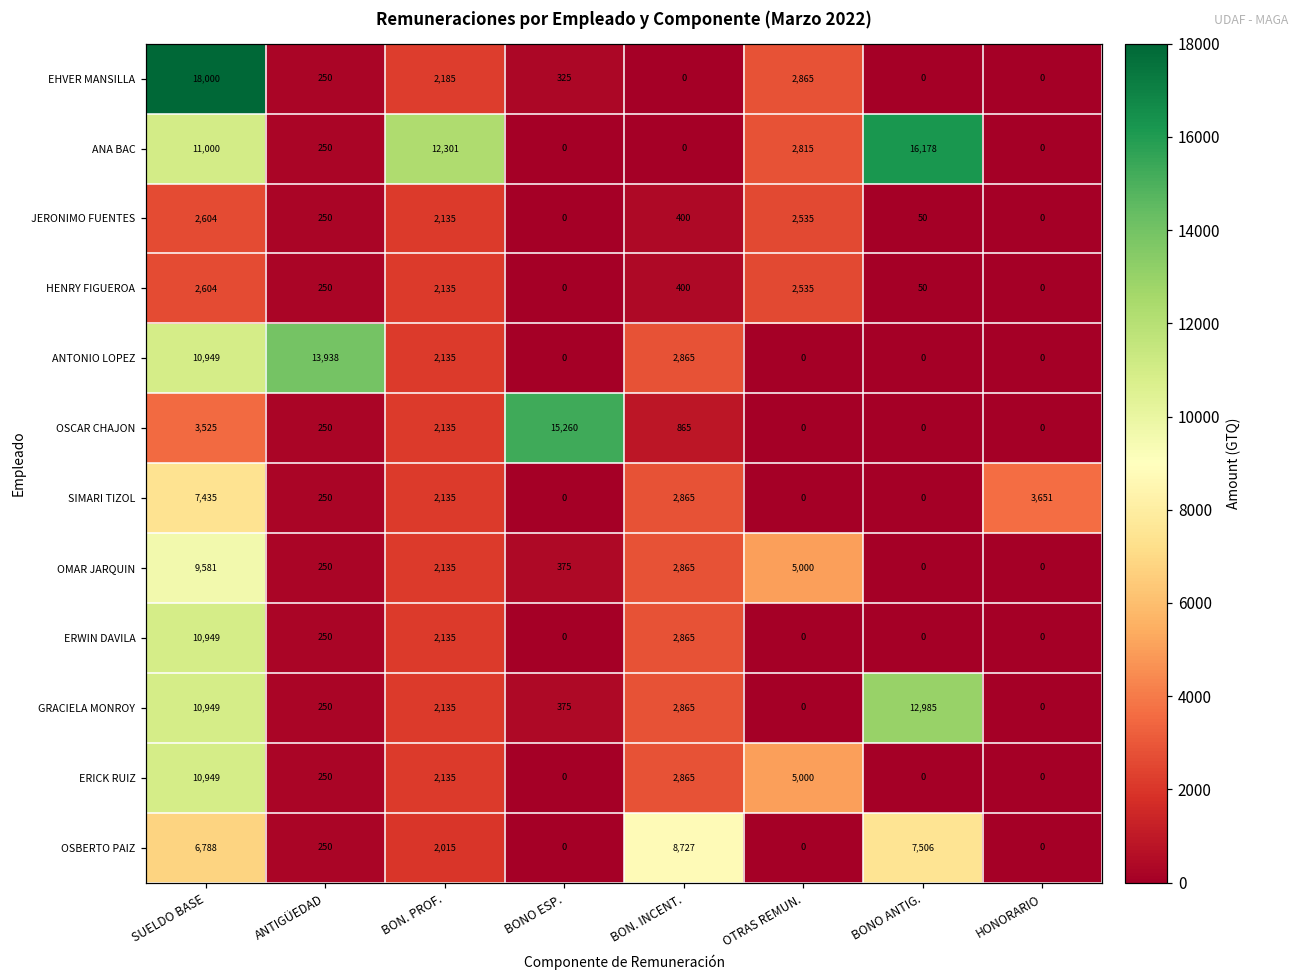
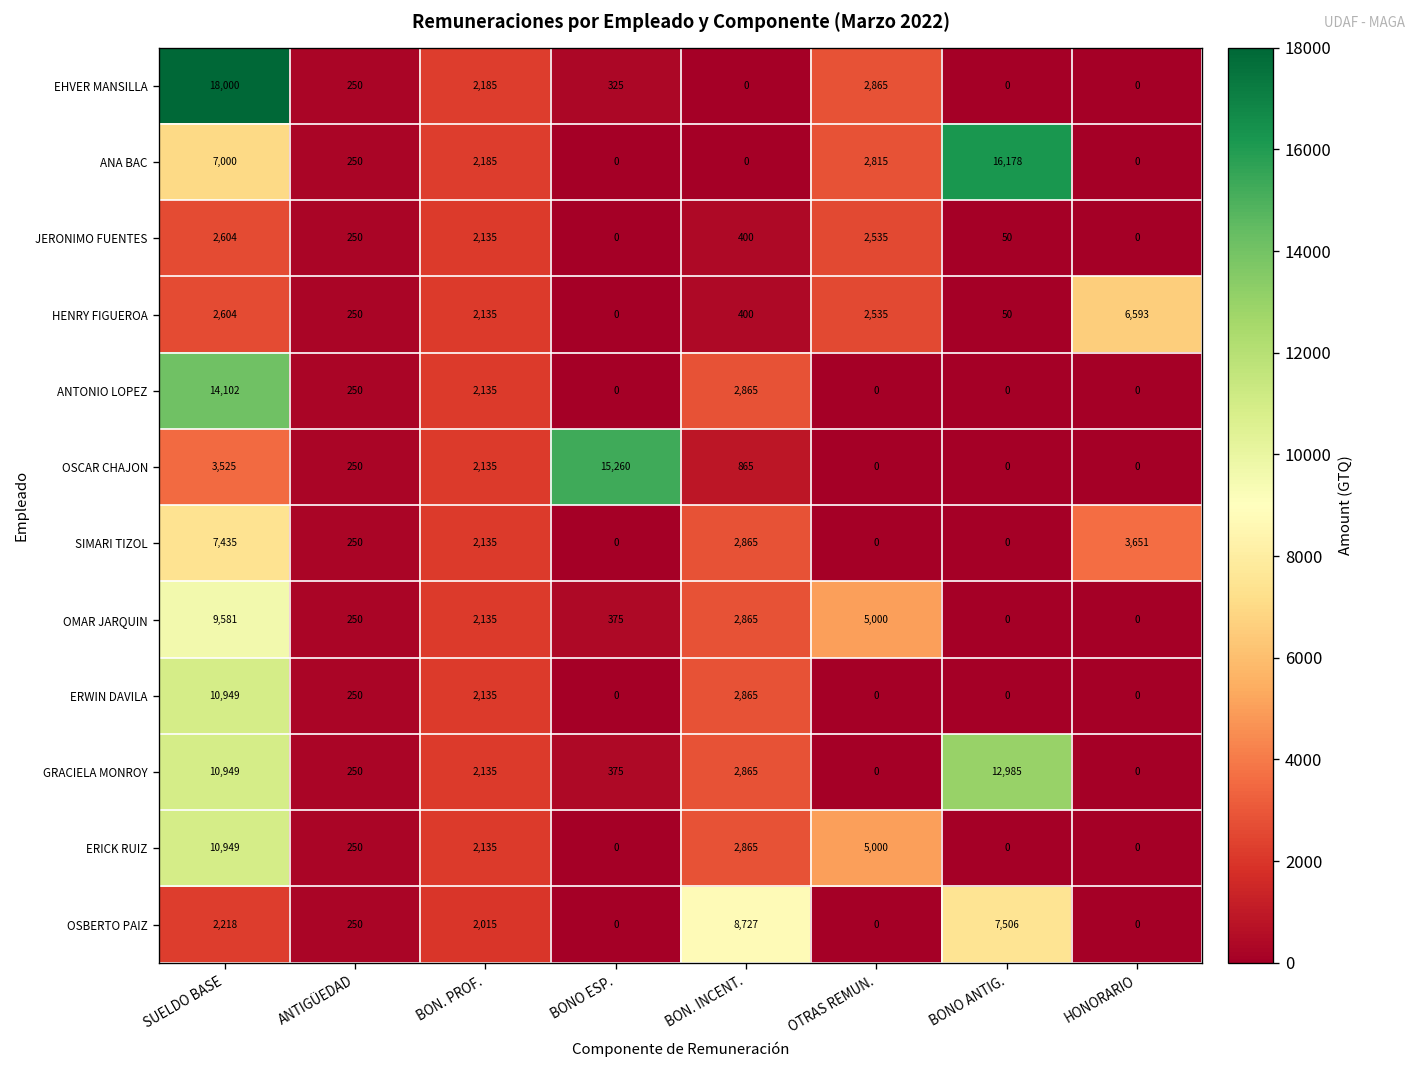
ANA BAC, SUELDO BASE: 11,000 -> 7,000
ANA BAC, BON. PROF.: 12,301 -> 2,185
HENRY FIGUEROA, HONORARIO: 0 -> 6,593
ANTONIO LOPEZ, SUELDO BASE: 10,949 -> 14,102
ANTONIO LOPEZ, ANTIGÜEDAD: 13,938 -> 250
OSBERTO PAIZ, SUELDO BASE: 6,788 -> 2,218
